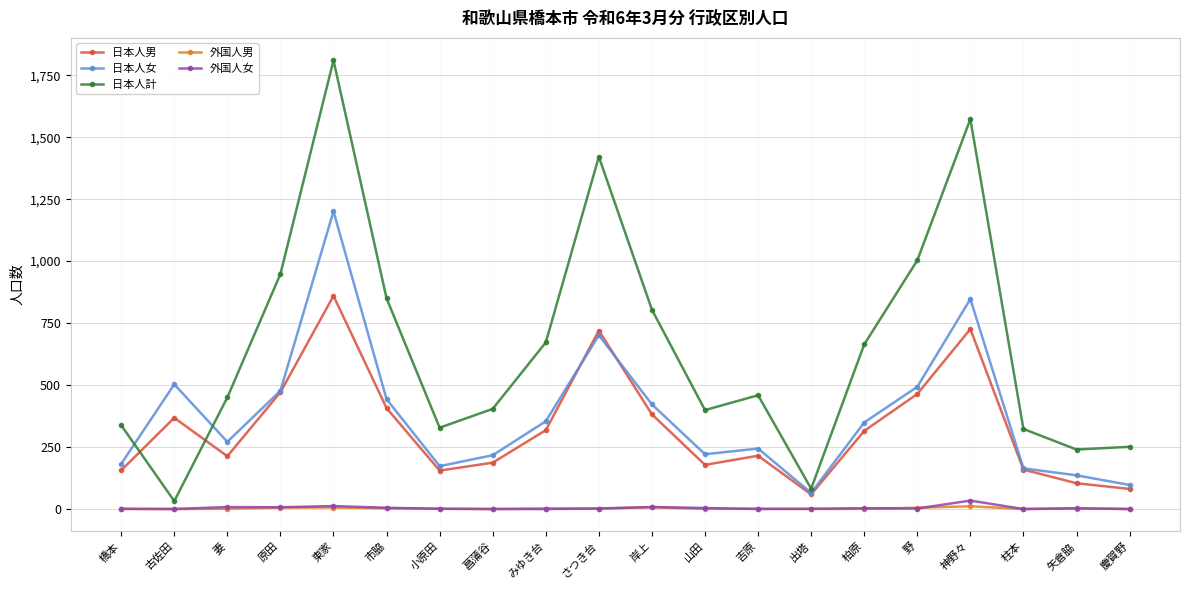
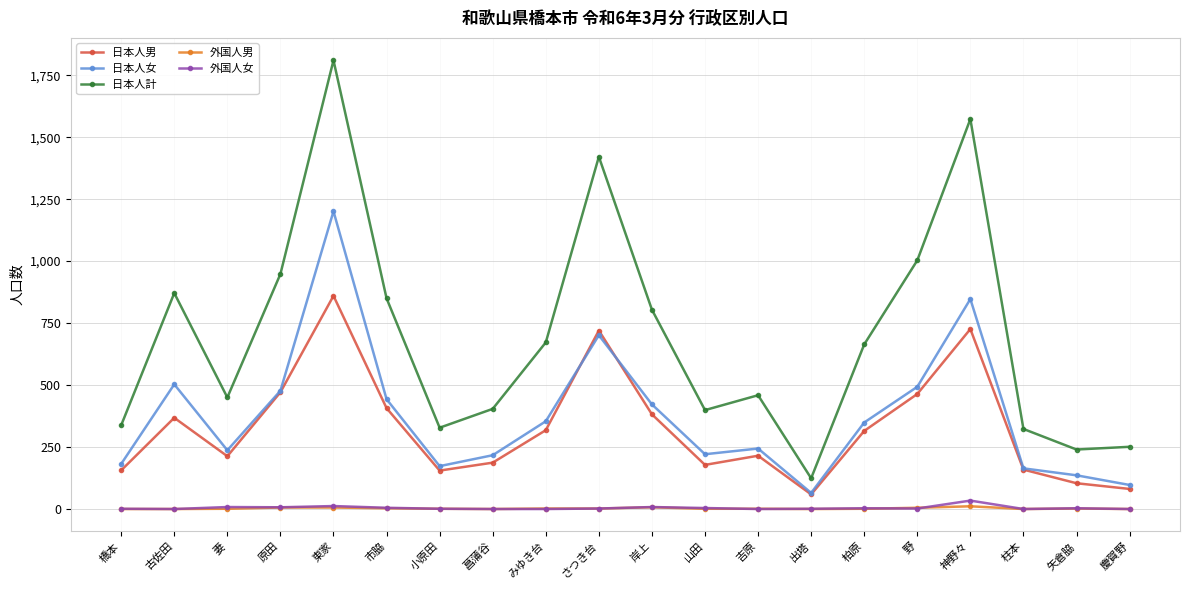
日本人計, 古佐田: 30 -> 870
日本人女, 妻: 270 -> 240
日本人計, 出塔: 80 -> 120
